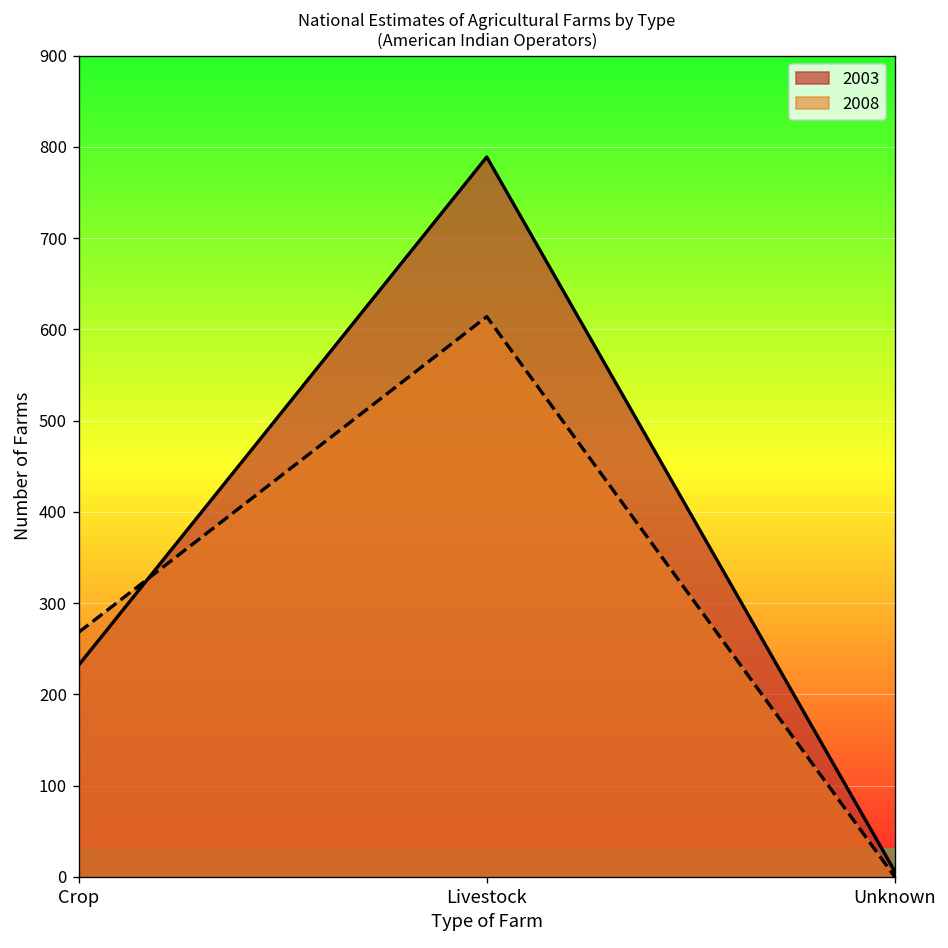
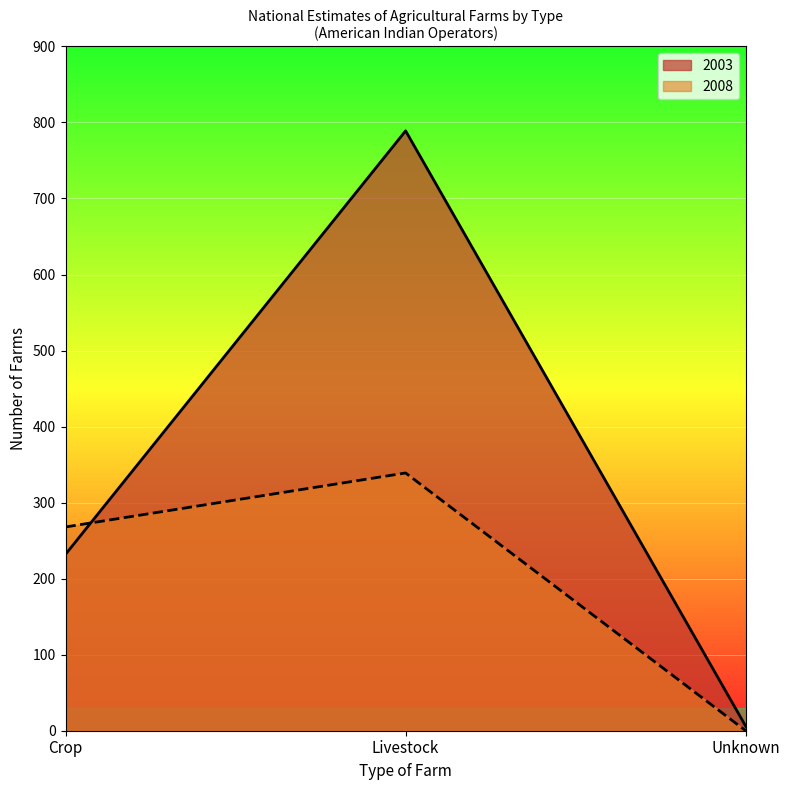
2008, Livestock: 610 -> 340
